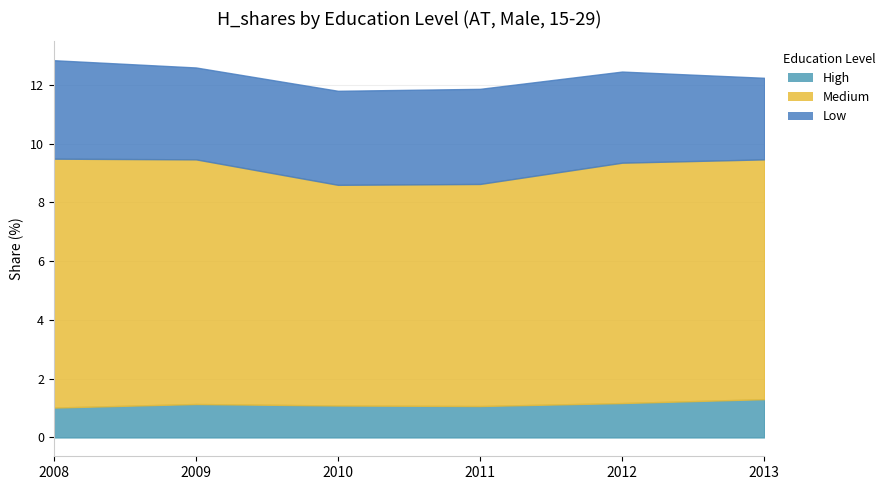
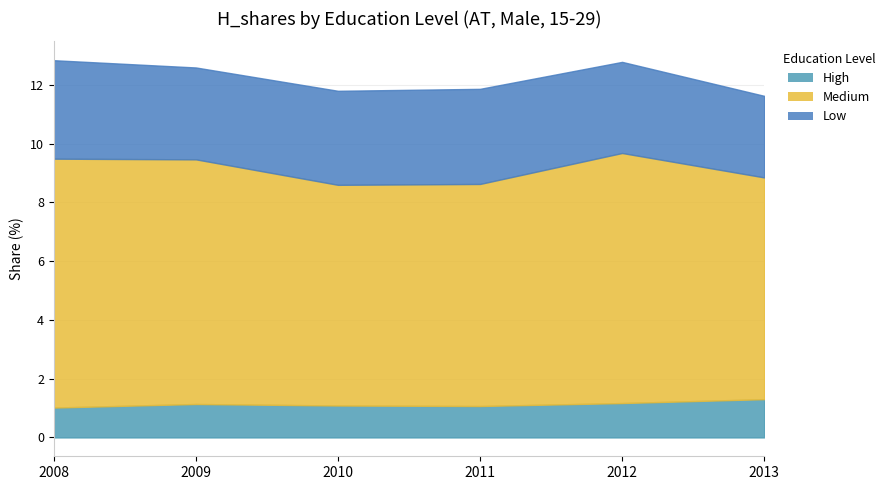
Medium, 2012: 8.2 -> 8.5
Medium, 2013: 8.2 -> 7.5
